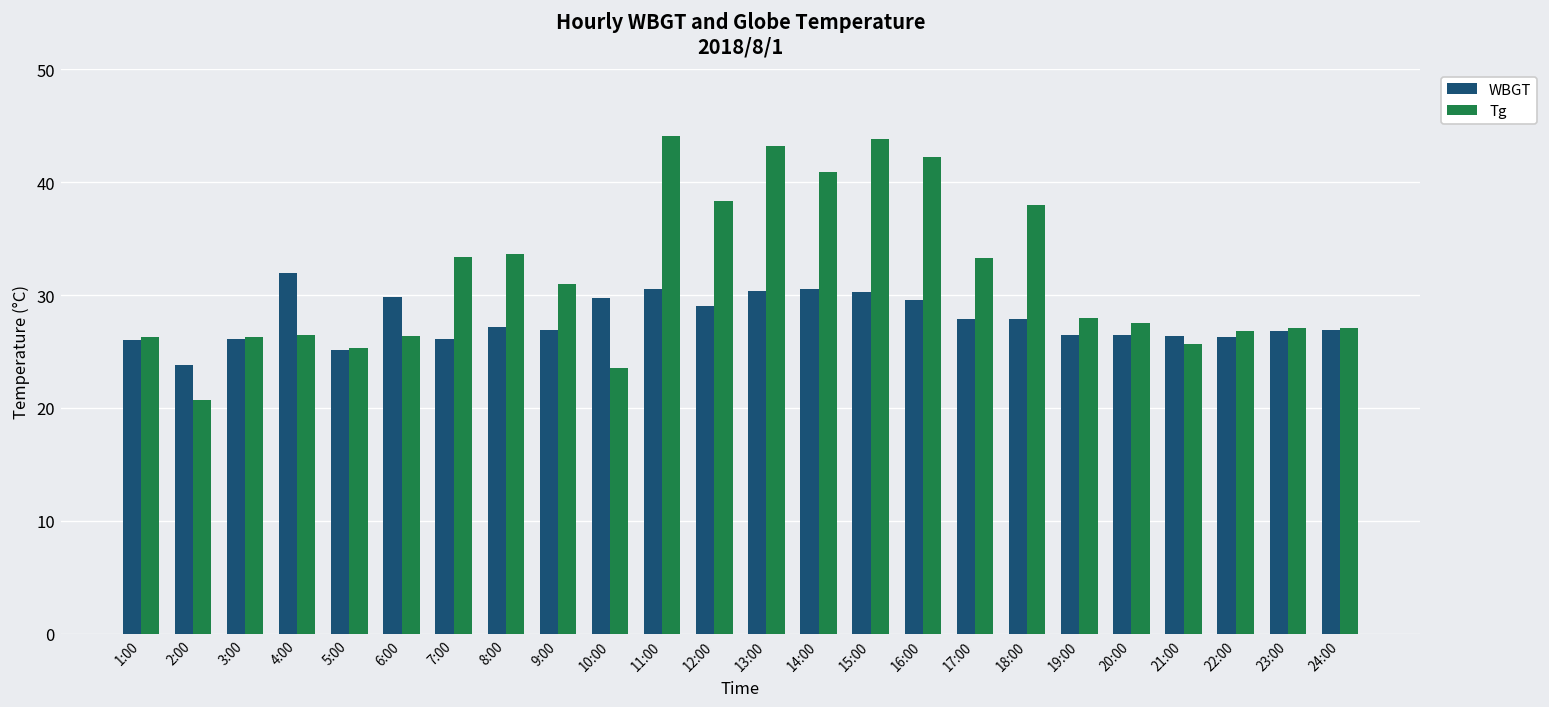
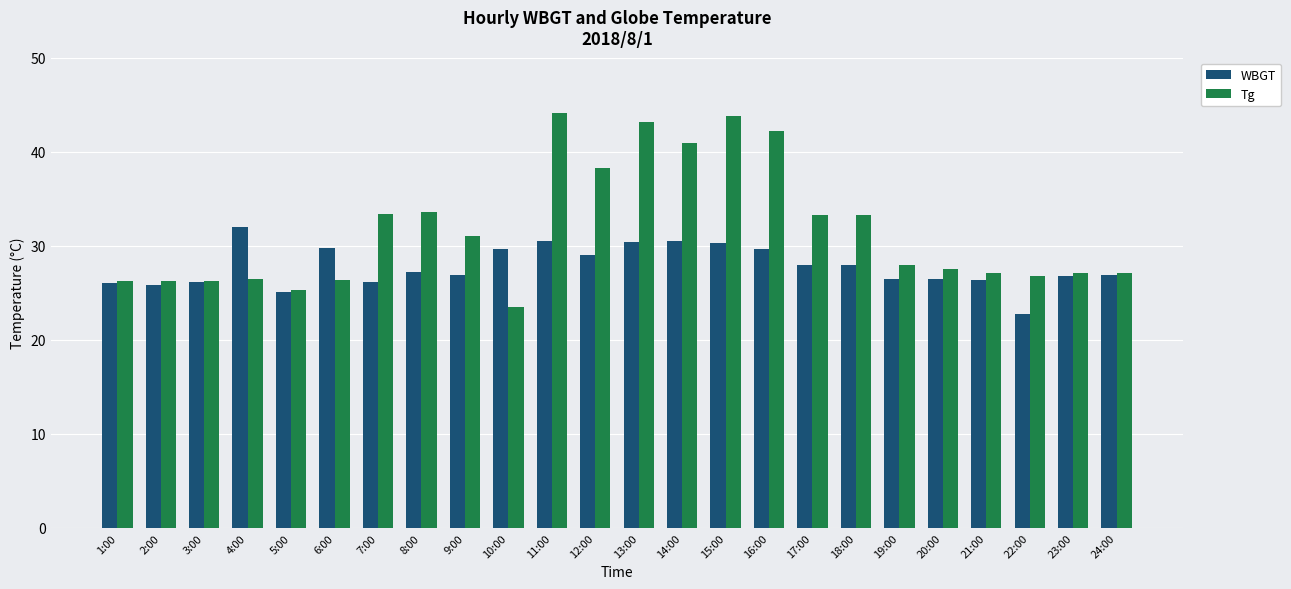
WBGT, 2:00: 24 -> 26
Tg, 2:00: 21 -> 26
Tg, 18:00: 38 -> 33
Tg, 21:00: 26 -> 27
WBGT, 22:00: 26 -> 23
